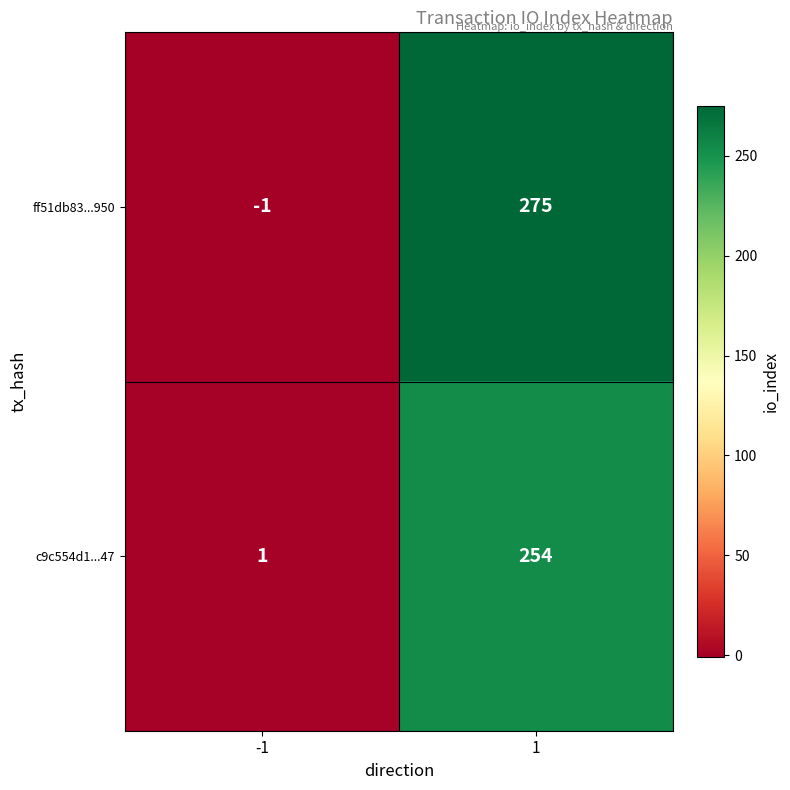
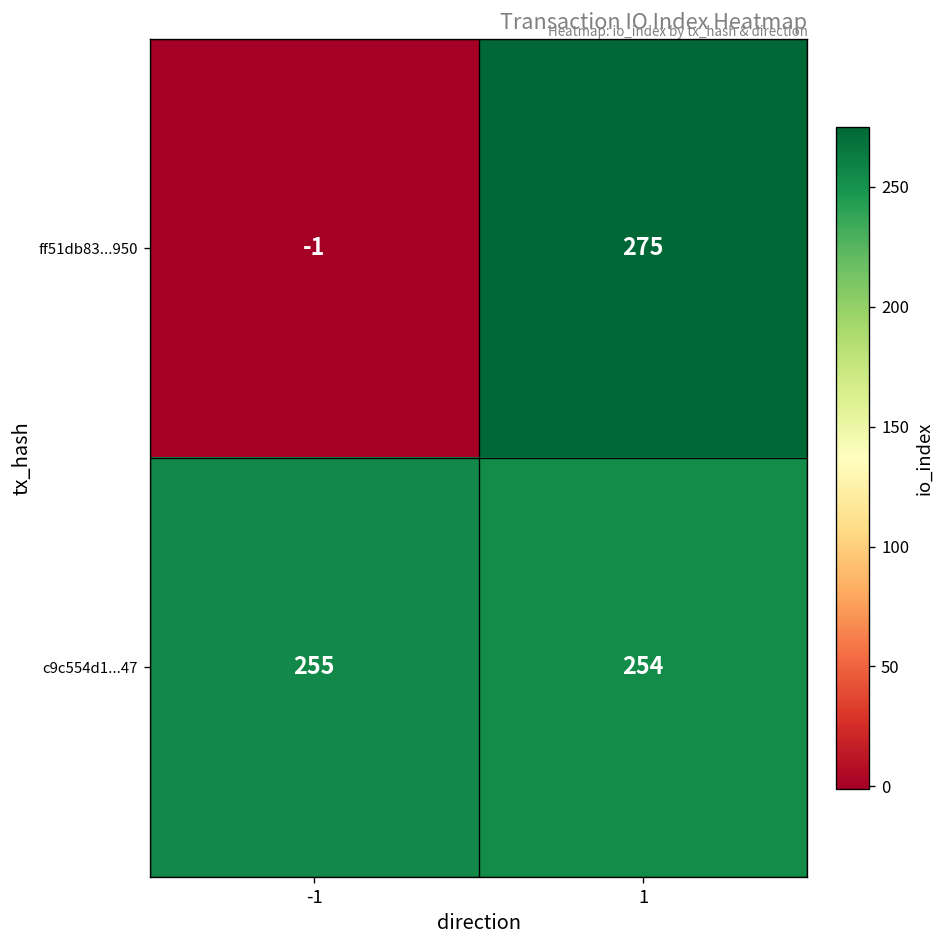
c9c554d1...47, -1: 1 -> 255
